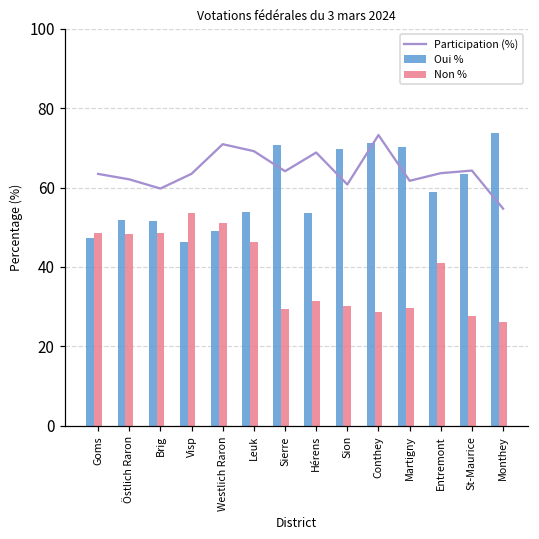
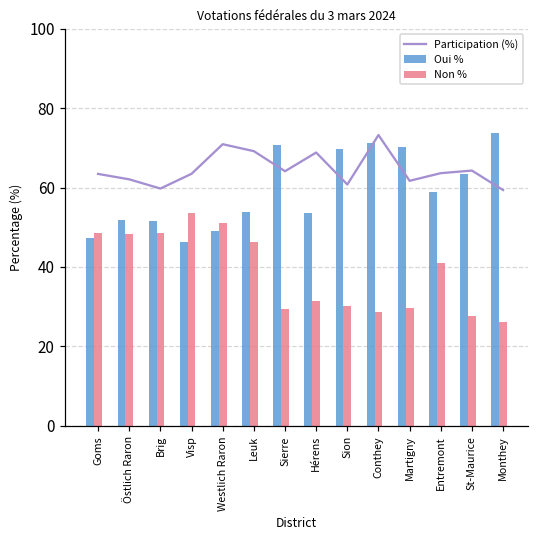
Participation (%), Monthey: 55 -> 59
